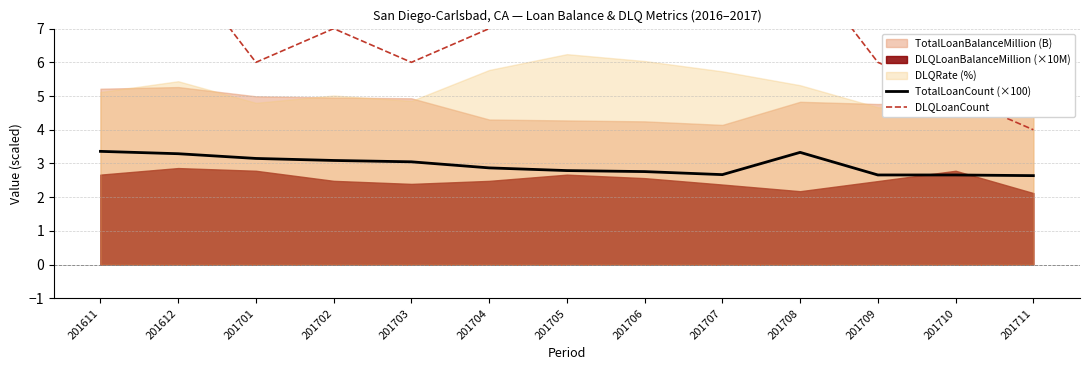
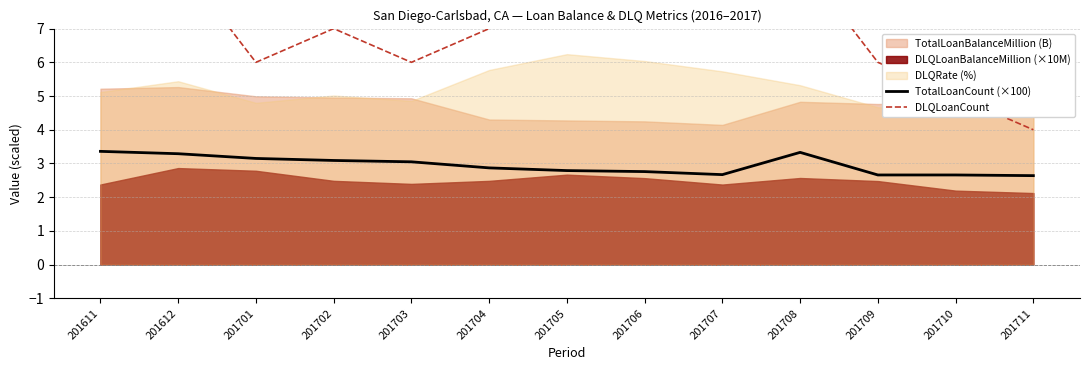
DLQLoanBalanceMillion (×10M), 201611: 2.7 -> 2.4
DLQLoanBalanceMillion (×10M), 201708: 2.2 -> 2.6
DLQLoanBalanceMillion (×10M), 201710: 2.8 -> 2.2
